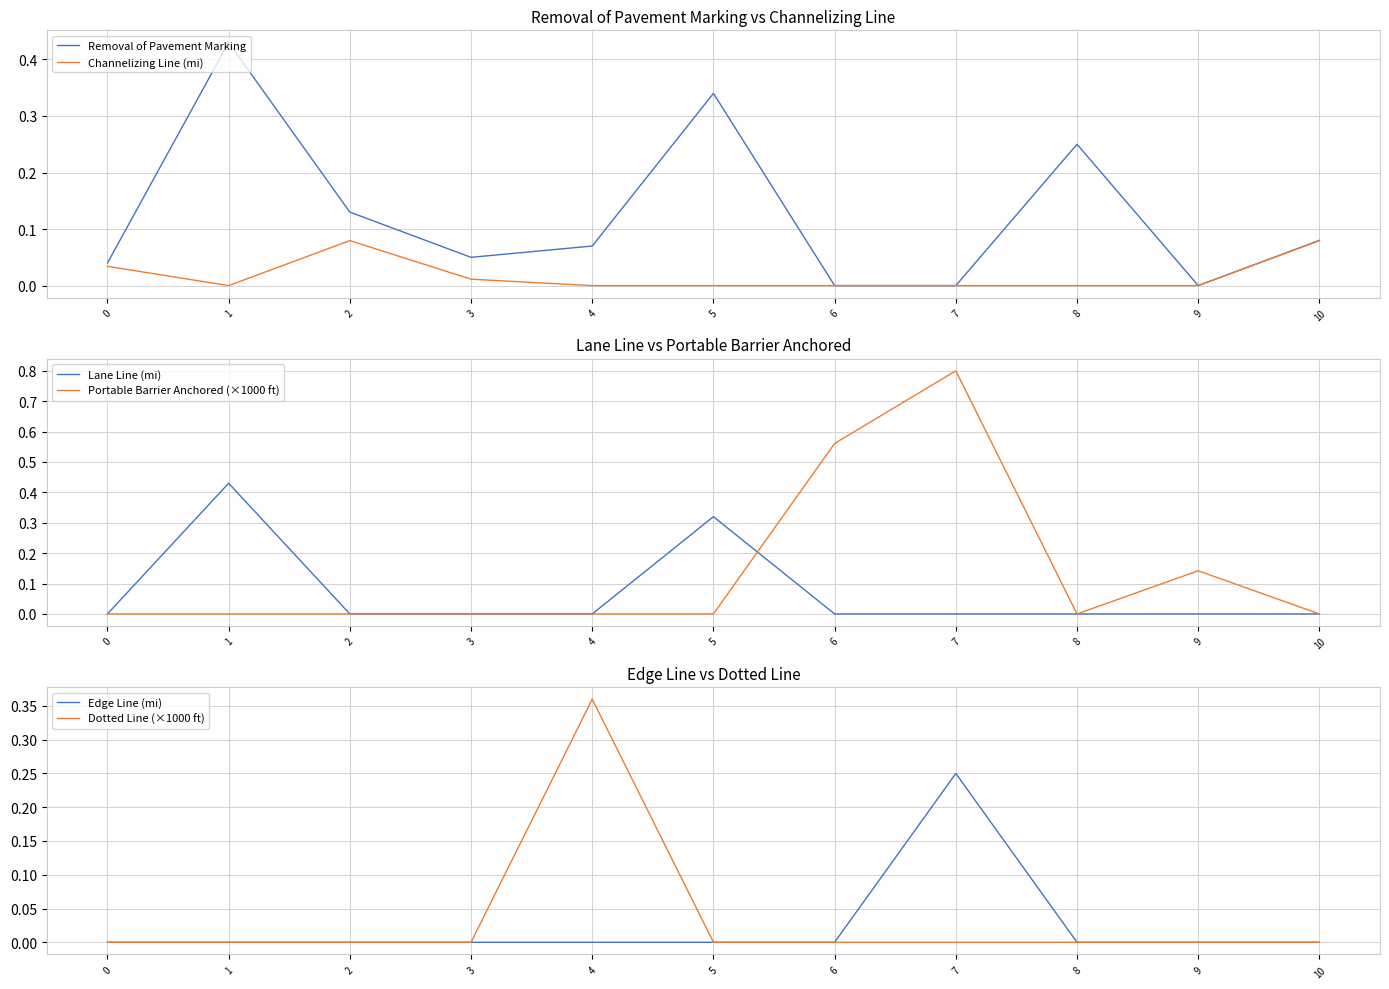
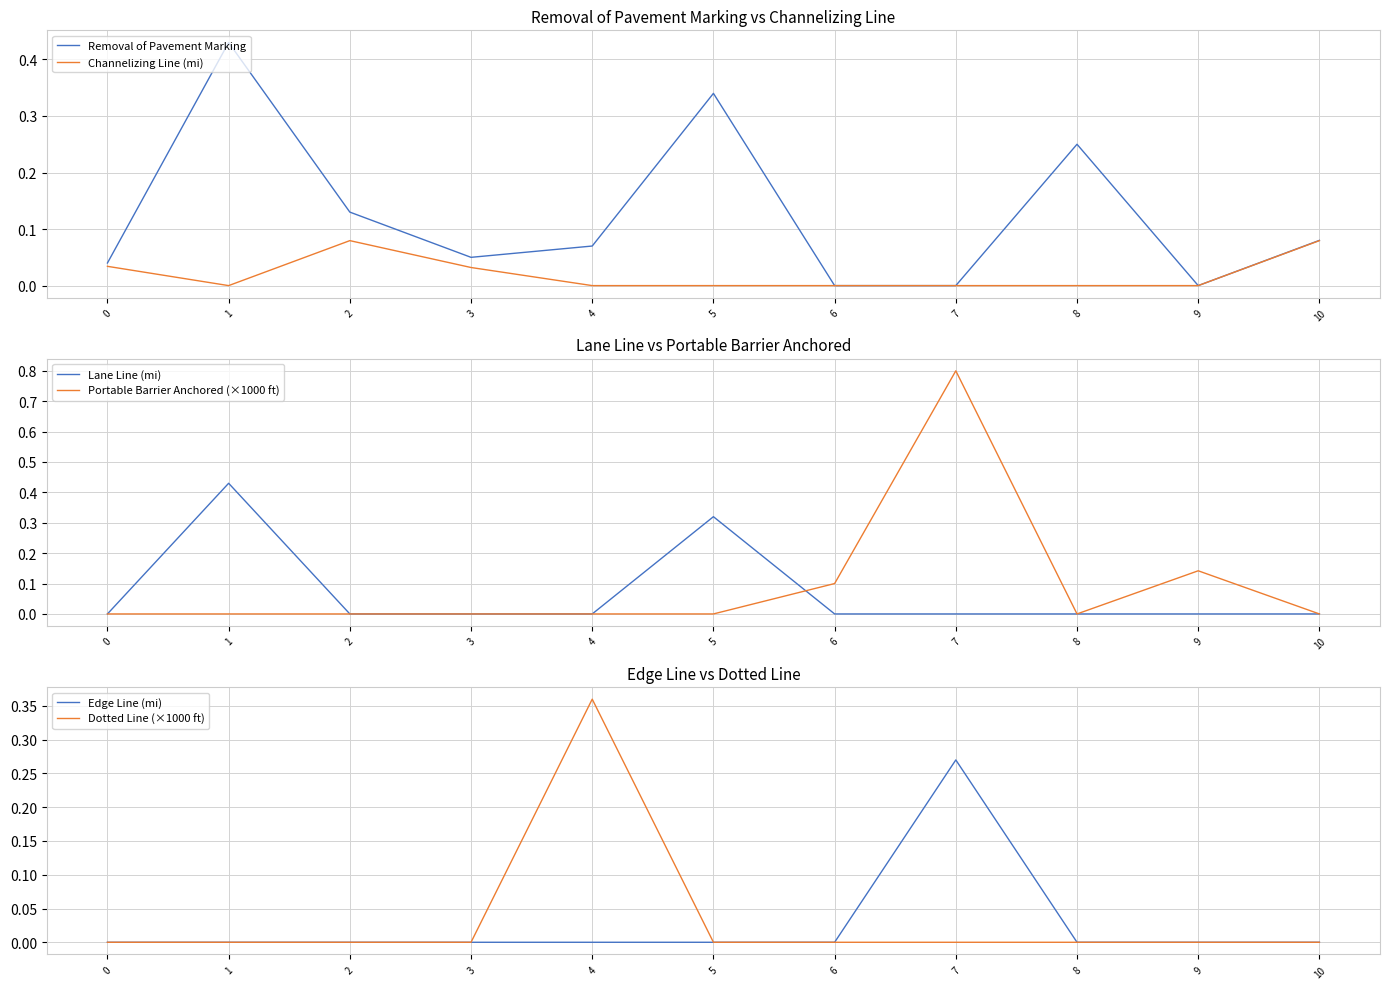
Removal of Pavement Marking vs Channelizing Line, Channelizing Line (mi), 3: 0.01 -> 0.03
Lane Line vs Portable Barrier Anchored, Portable Barrier Anchored (×1000 ft), 6: 0.56 -> 0.10
Edge Line vs Dotted Line, Edge Line (mi), 7: 0.25 -> 0.27
